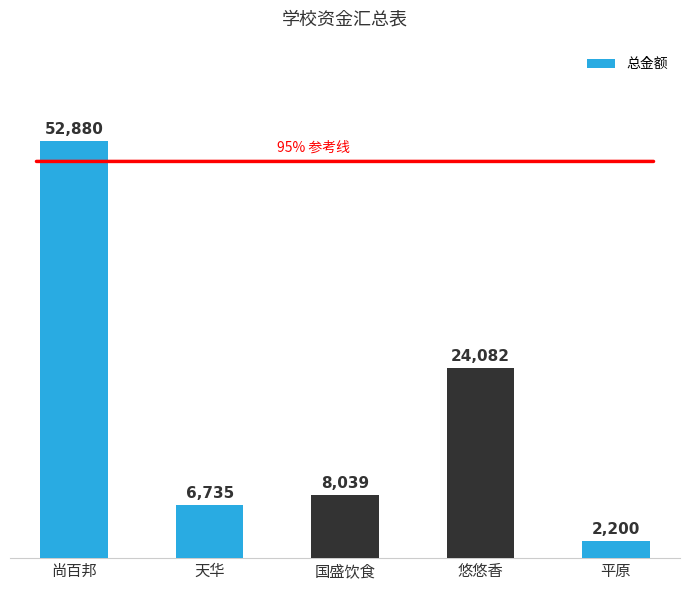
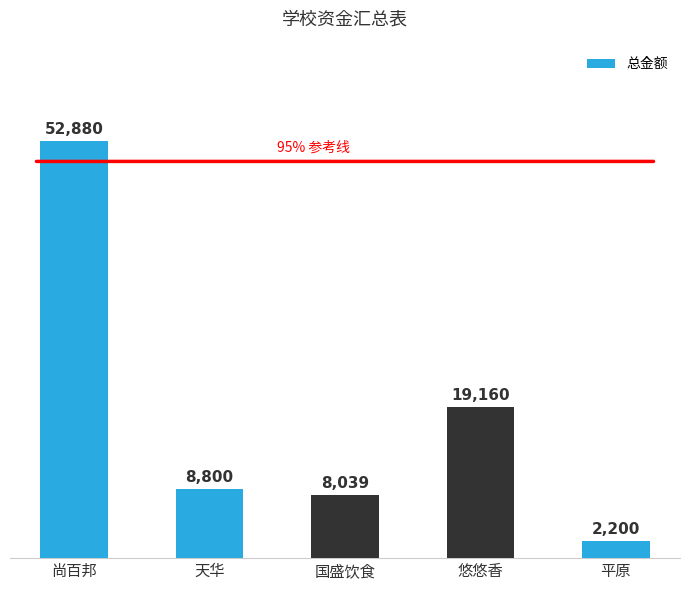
天华: 6,735 -> 8,800
悠悠香: 24,082 -> 19,160
